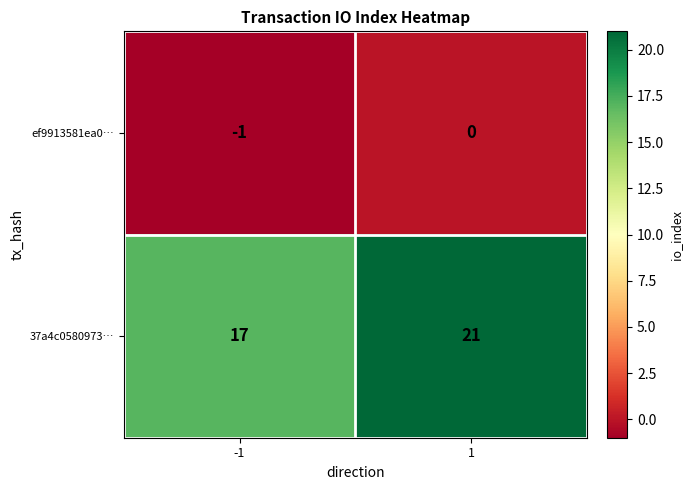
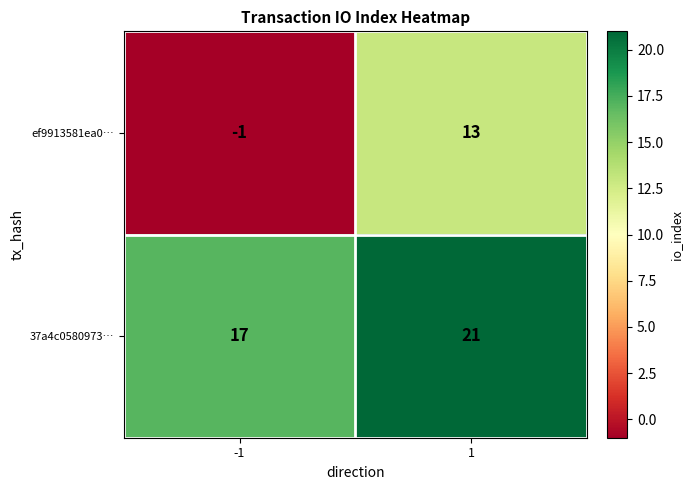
ef9913581ea0…, 1: 0 -> 13
